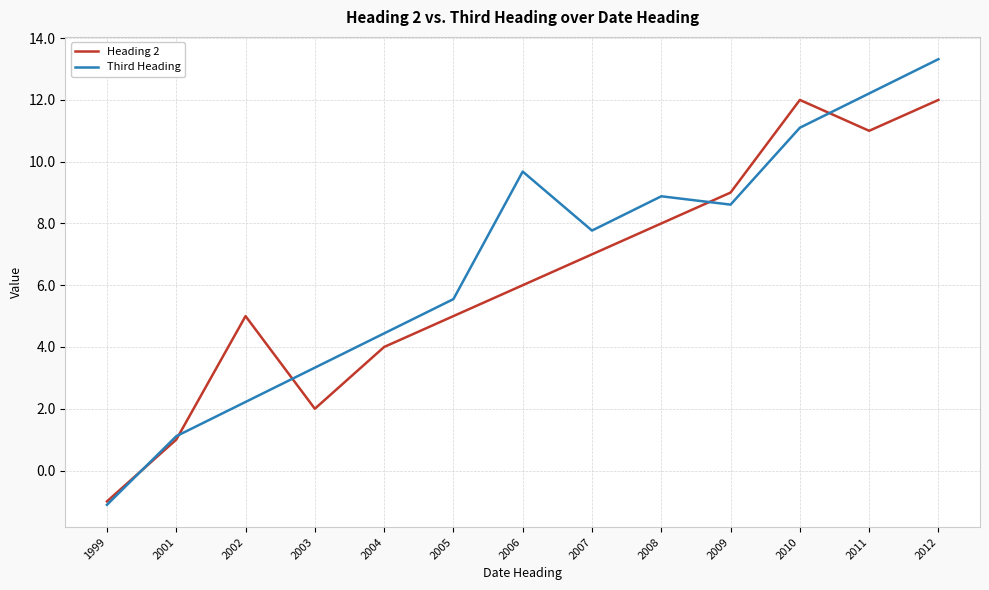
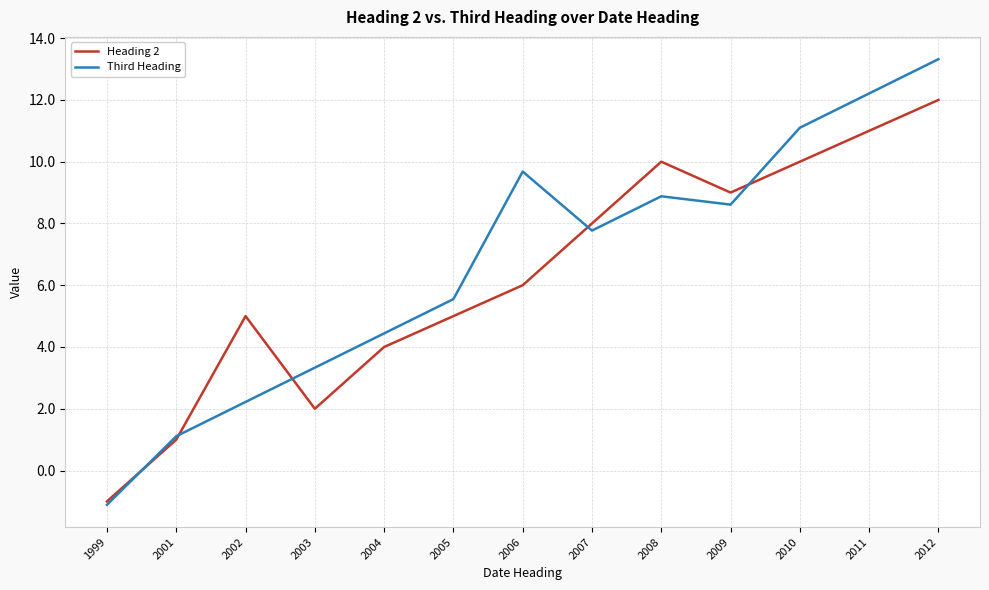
Heading 2, 2007: 7 -> 8
Heading 2, 2008: 8 -> 10
Heading 2, 2010: 12 -> 10
